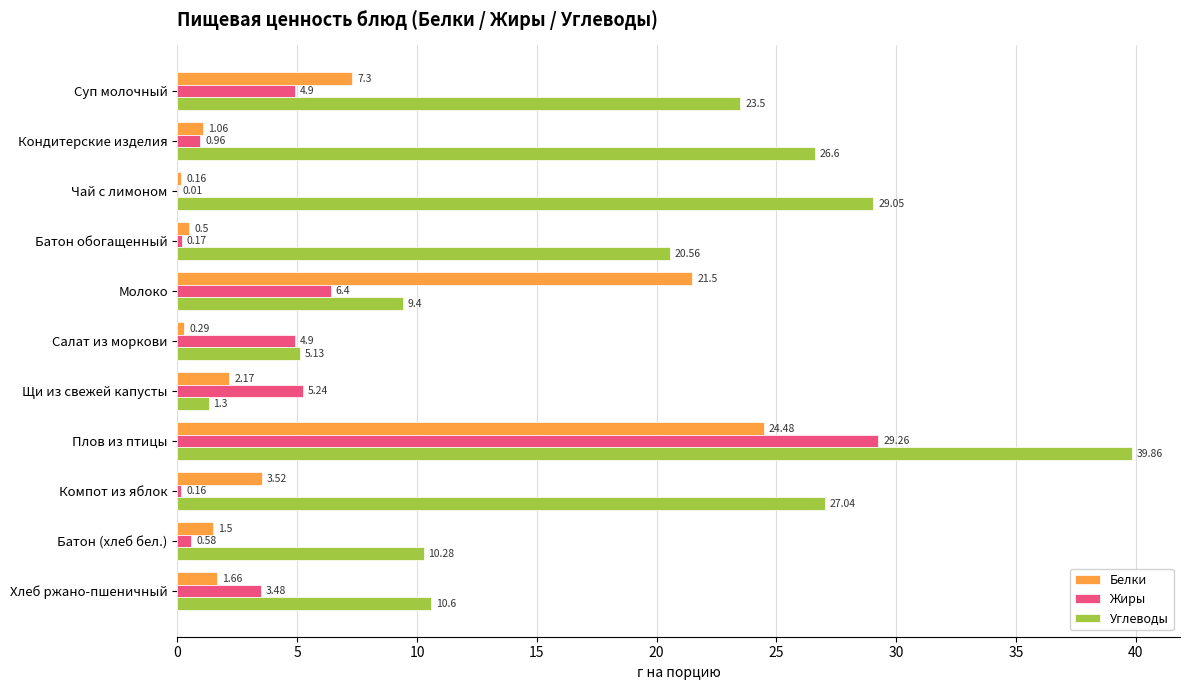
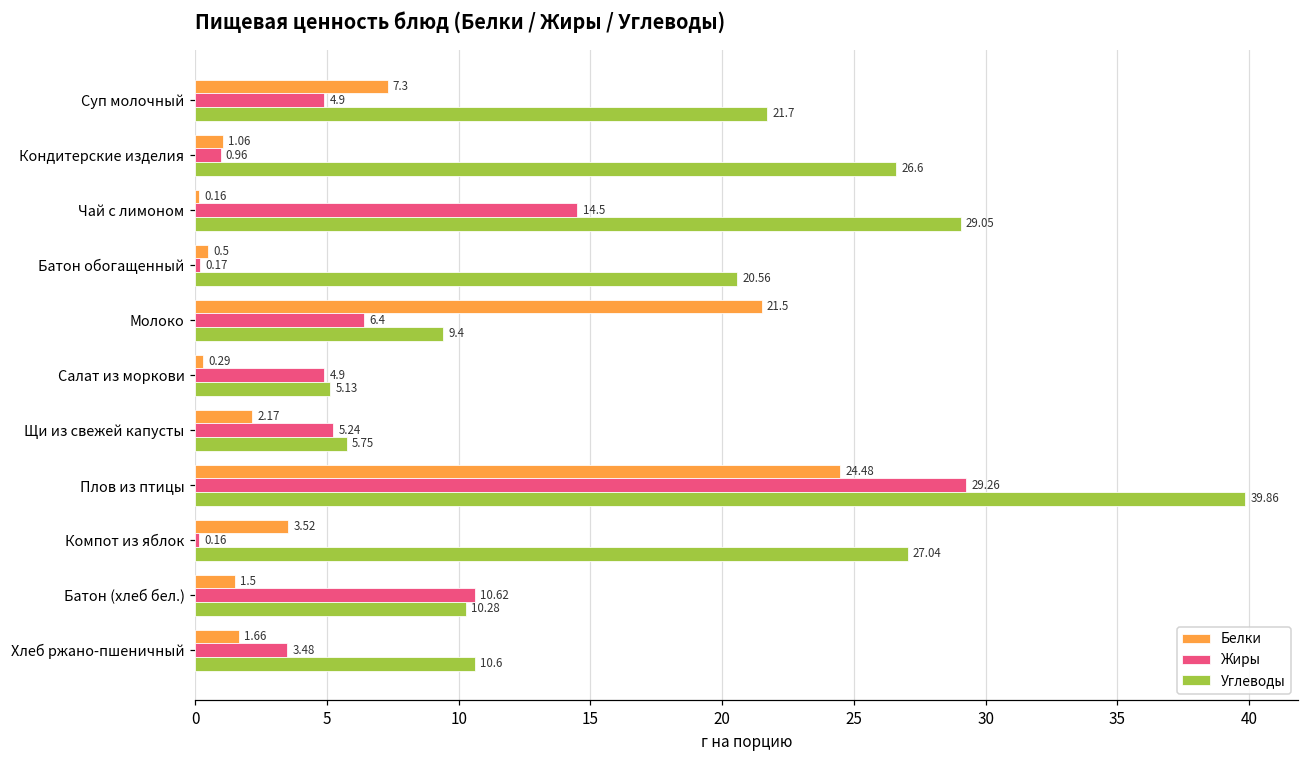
Углеводы, Суп молочный: 23.5 -> 21.7
Жиры, Чай с лимоном: 0.01 -> 14.5
Углеводы, Щи из свежей капусты: 1.3 -> 5.75
Жиры, Батон (хлеб бел.): 0.58 -> 10.62
